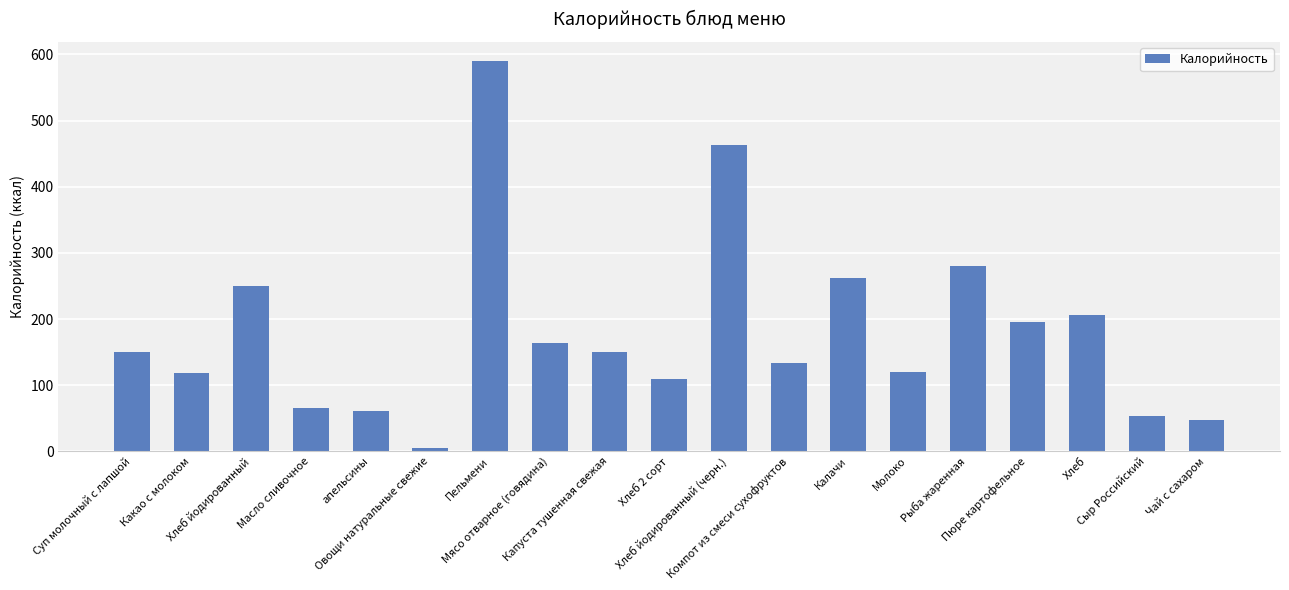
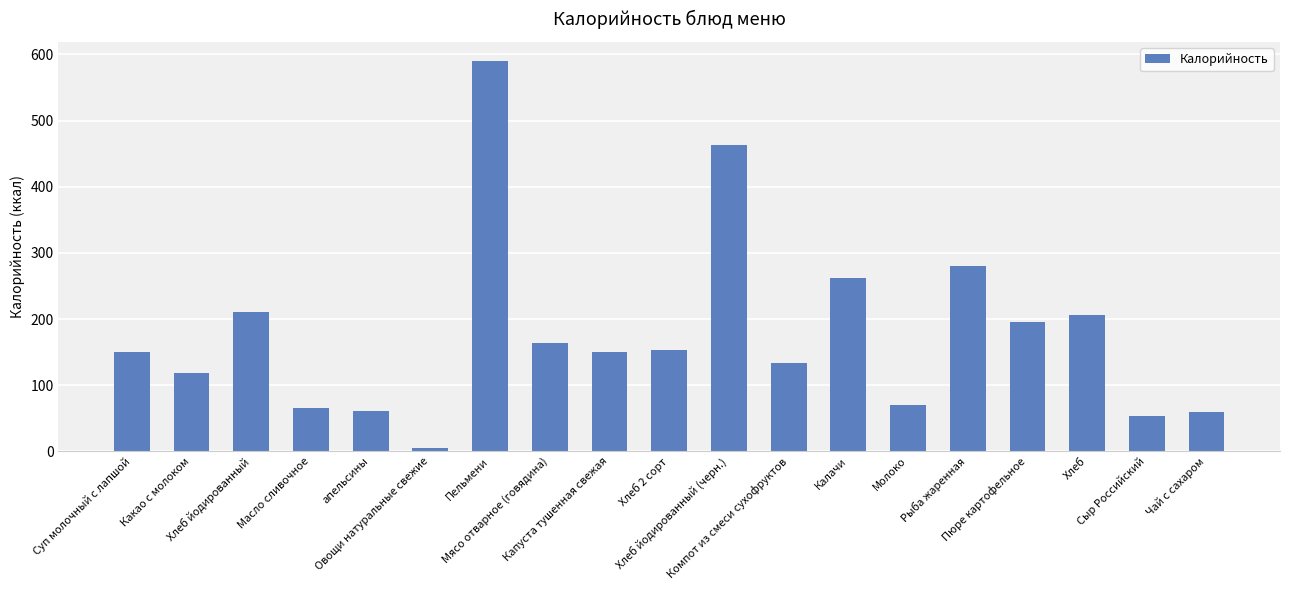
Хлеб йодированный: 250 -> 210
Хлеб 2 сорт: 110 -> 150
Молоко: 120 -> 70
Чай с сахаром: 50 -> 60
